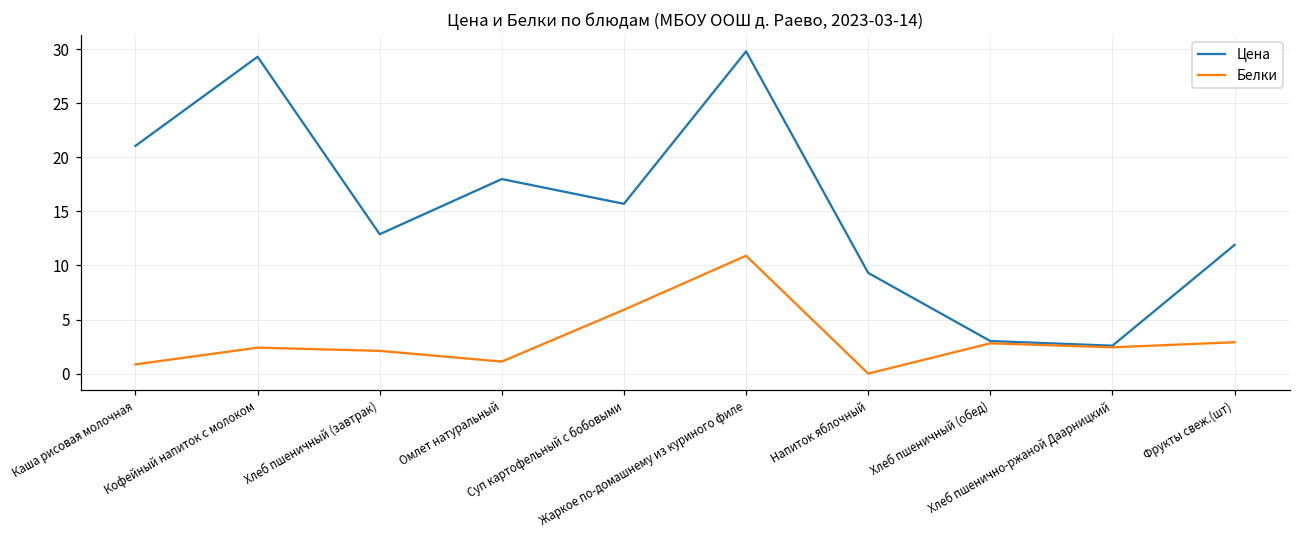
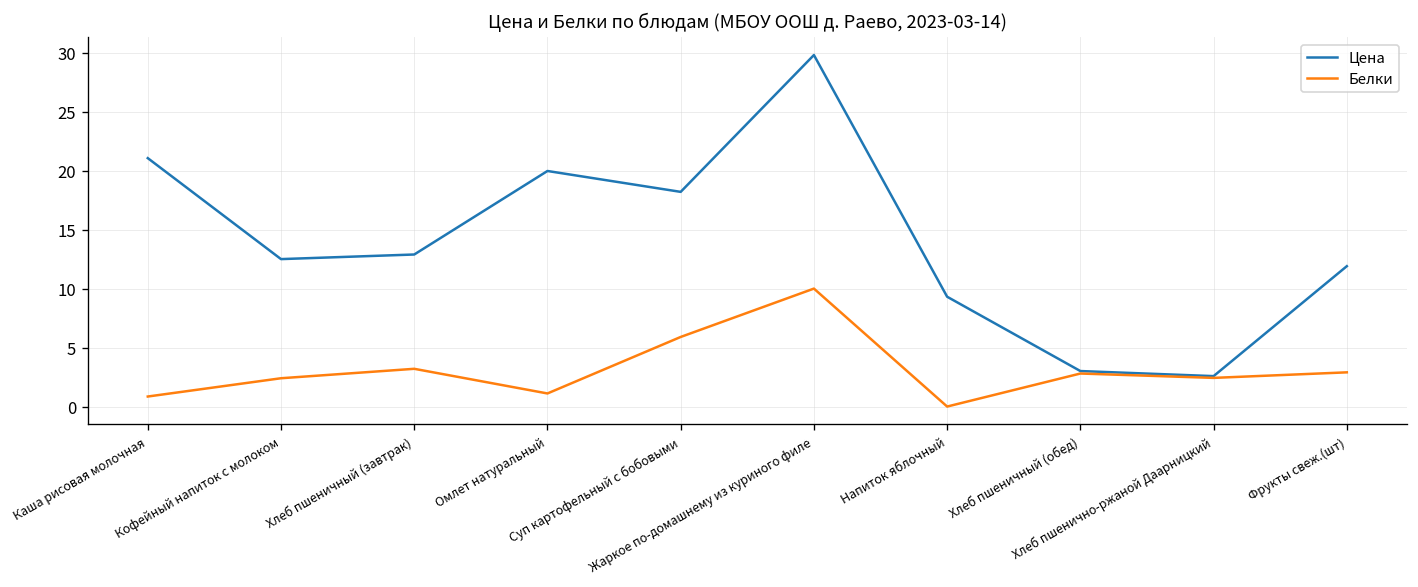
Цена, Кофейный напиток с молоком: 29 -> 13
Белки, Хлеб пшеничный (завтрак): 2 -> 3
Цена, Омлет натуральный: 18 -> 20
Цена, Суп картофельный с бобовыми: 16 -> 18
Белки, Жаркое по-домашнему из куриного филе: 11 -> 10
